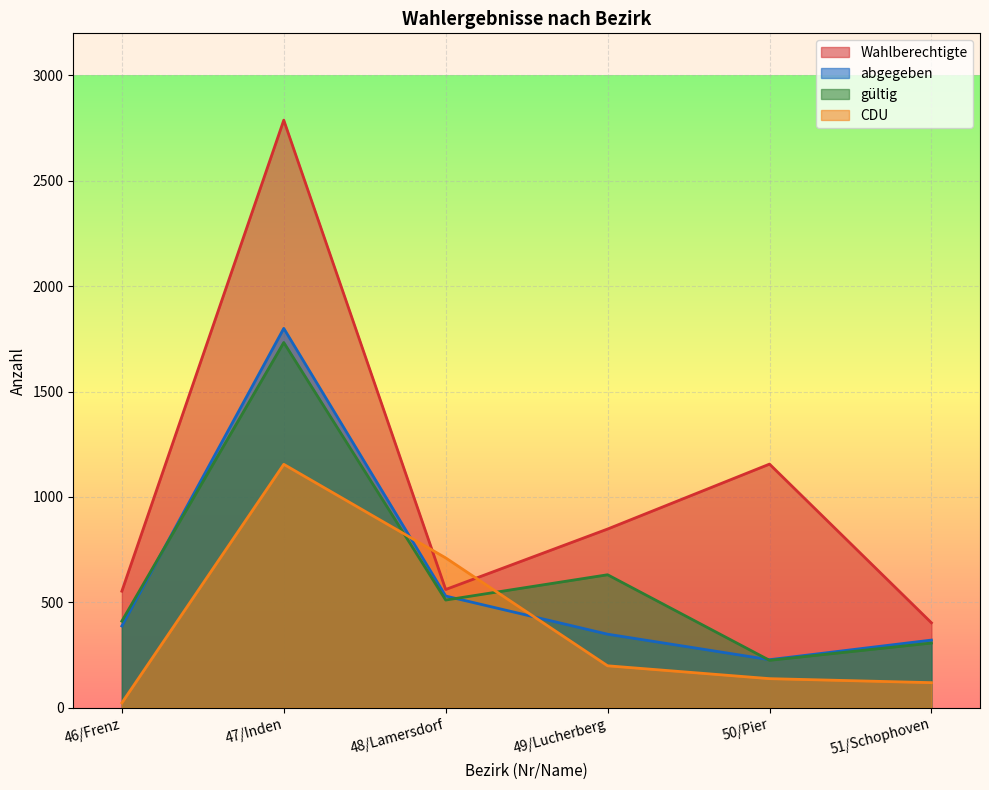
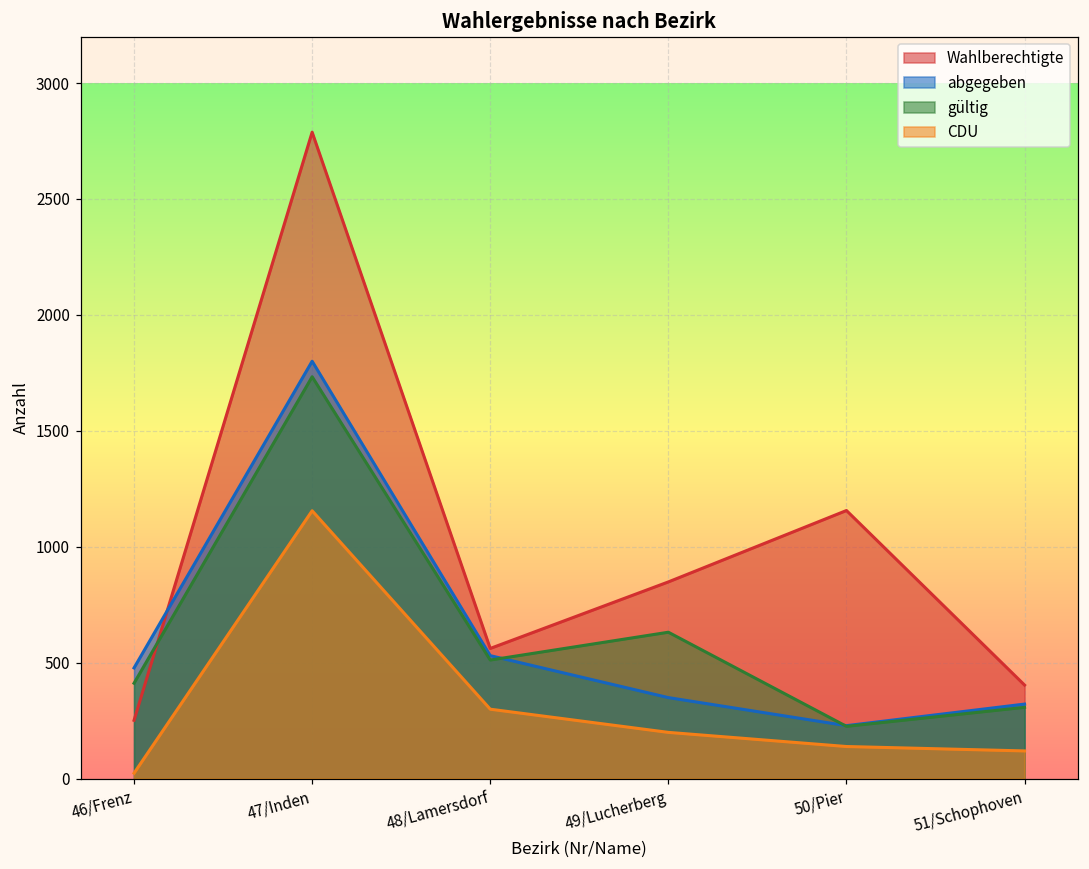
Wahlberechtigte, 46/Frenz: 550 -> 250
abgegeben, 46/Frenz: 390 -> 480
CDU, 48/Lamersdorf: 710 -> 300
